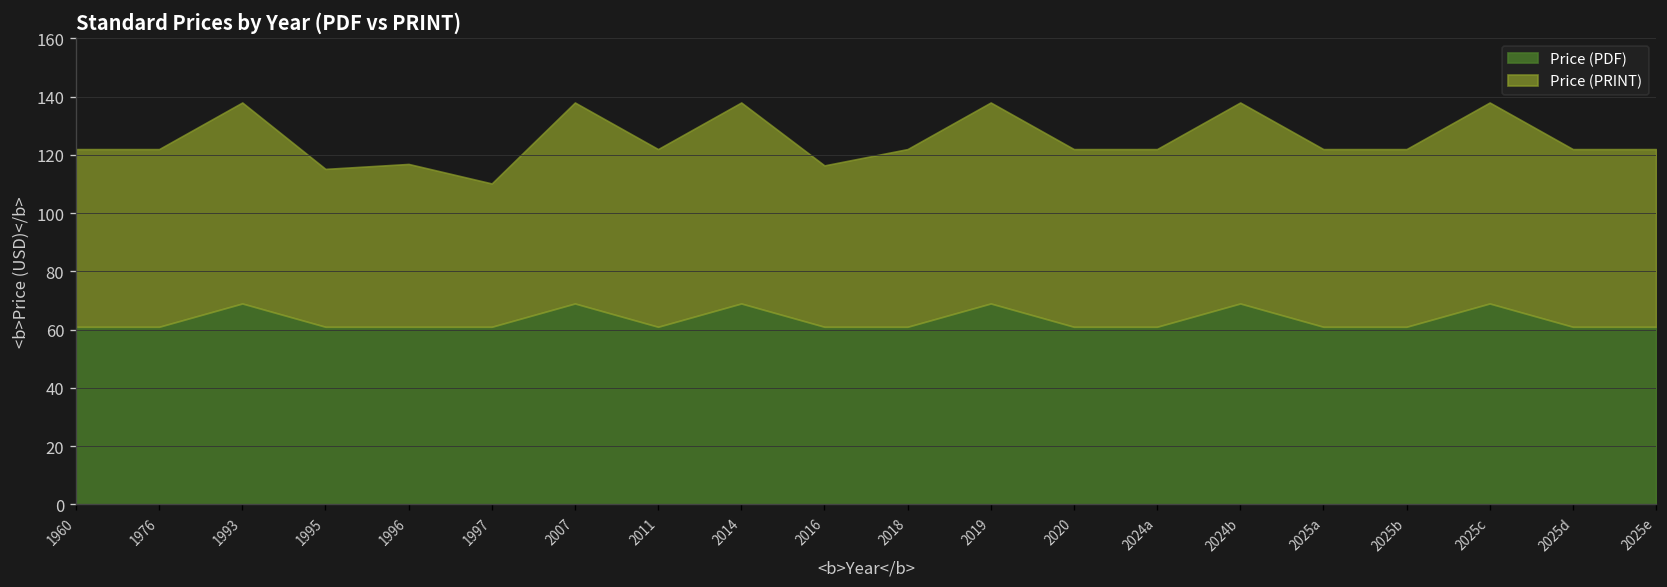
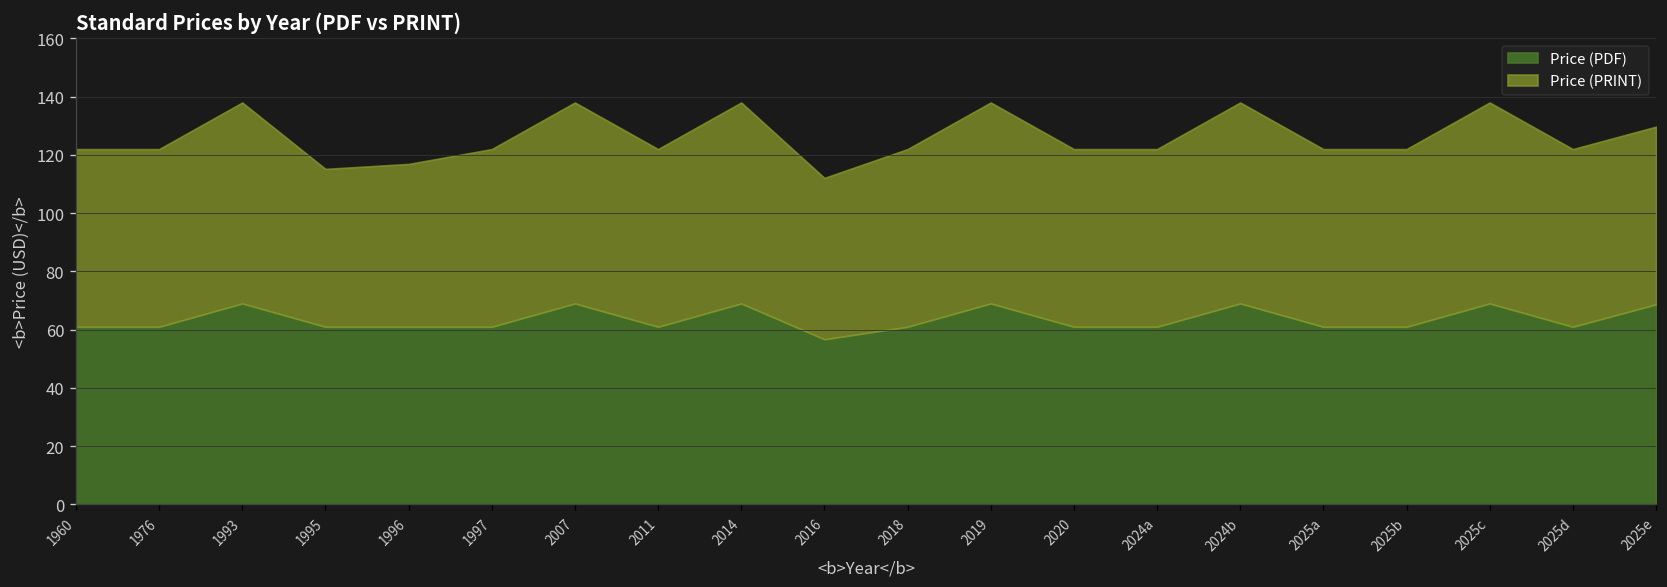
Price (PRINT), 1997: 49 -> 61
Price (PDF), 2016: 61 -> 57
Price (PDF), 2025e: 61 -> 69
